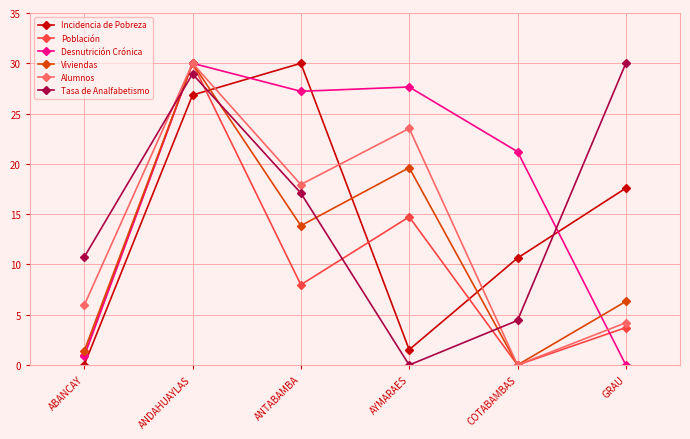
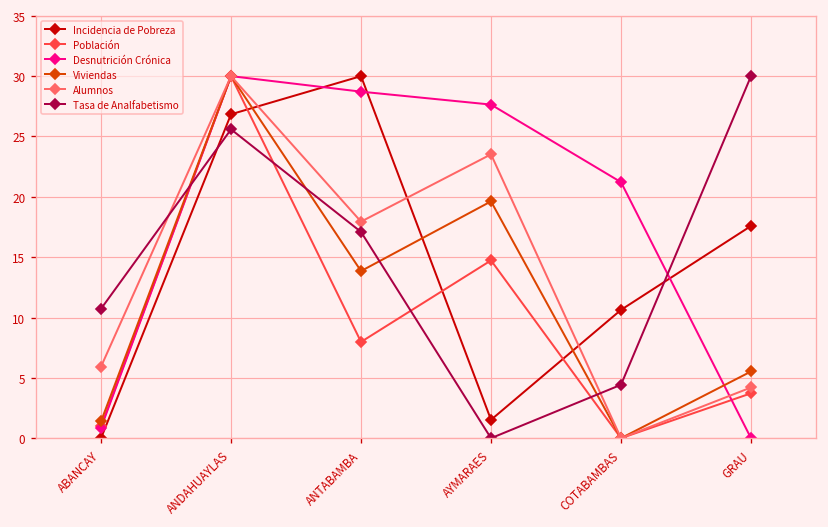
Tasa de Analfabetismo, ANDAHUAYLAS: 28.9 -> 25.6
Desnutrición Crónica, ANTABAMBA: 27.2 -> 28.7
Viviendas, GRAU: 6.3 -> 5.5
